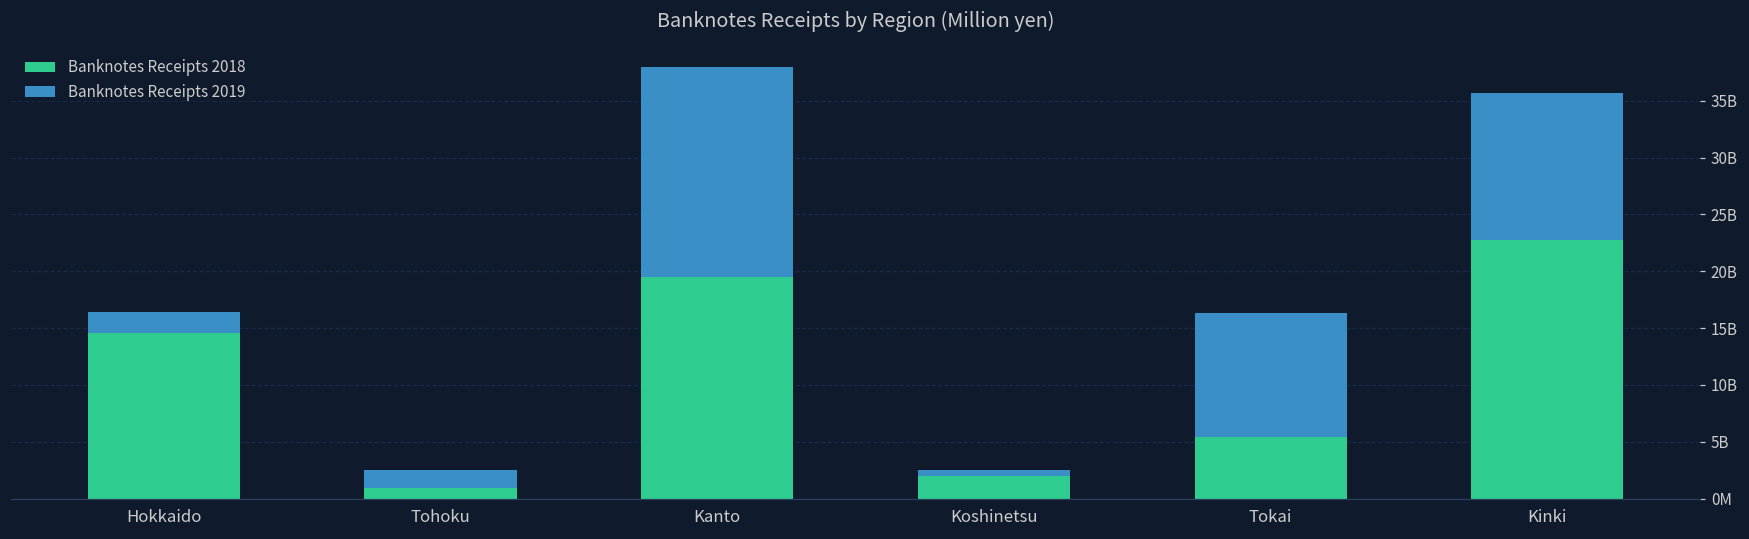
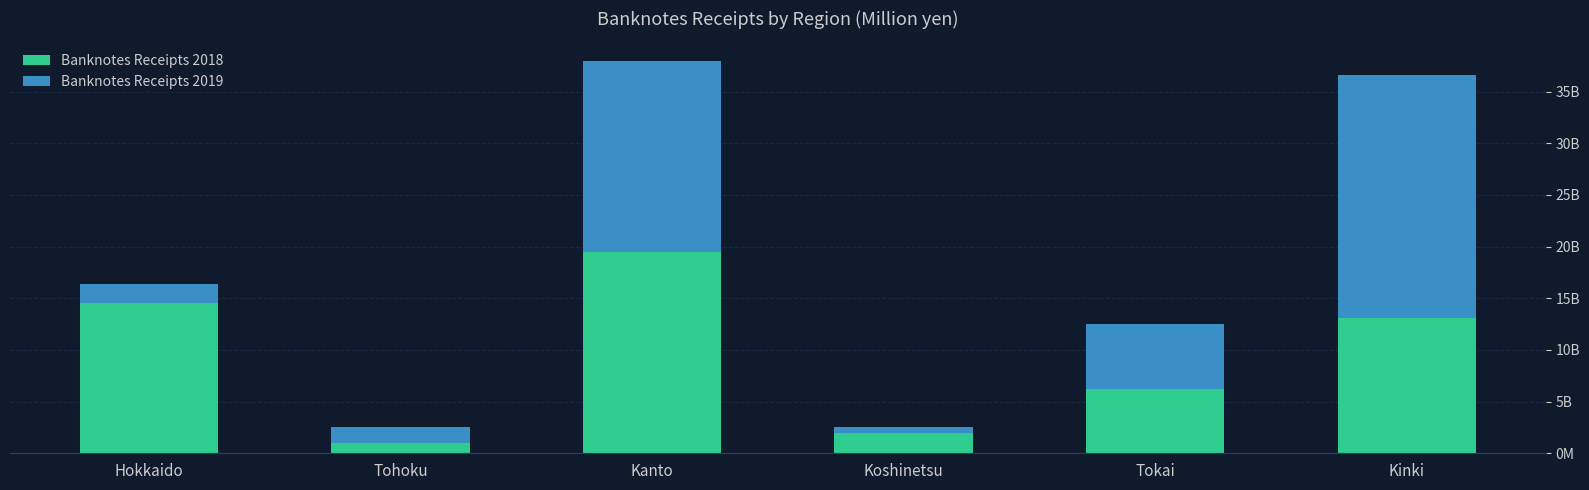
Banknotes Receipts 2018, Tokai: 5400000000 -> 6200000000
Banknotes Receipts 2019, Tokai: 11000000000 -> 6300000000
Banknotes Receipts 2018, Kinki: 22700000000 -> 13100000000
Banknotes Receipts 2019, Kinki: 13000000000 -> 23600000000
